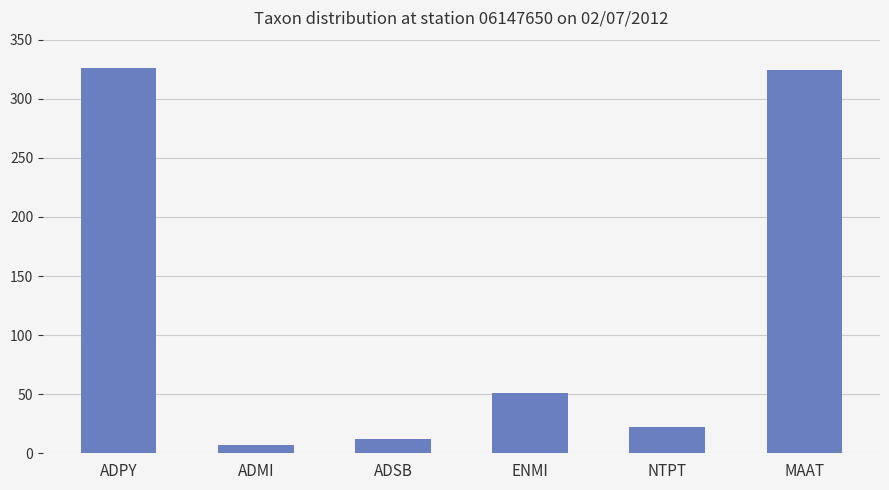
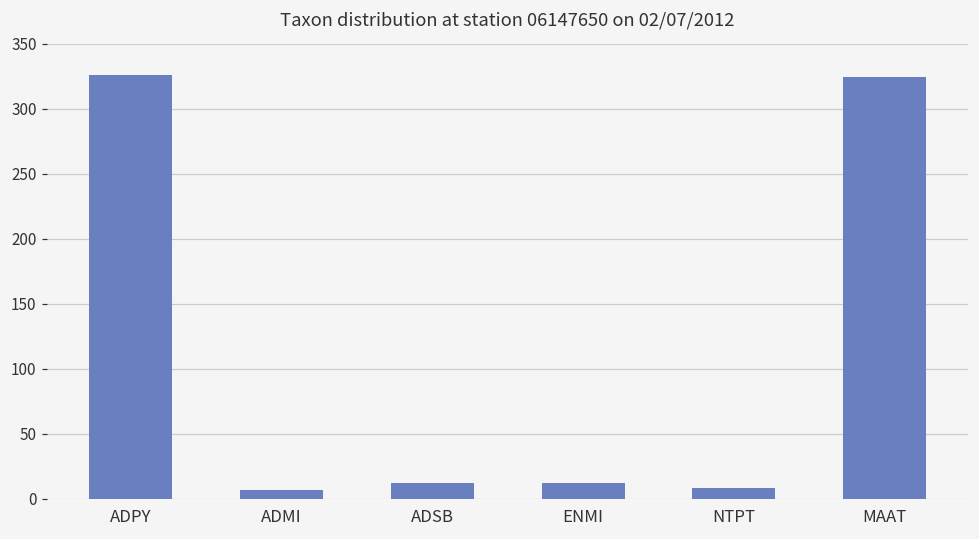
ENMI: 51 -> 12
NTPT: 22 -> 8
